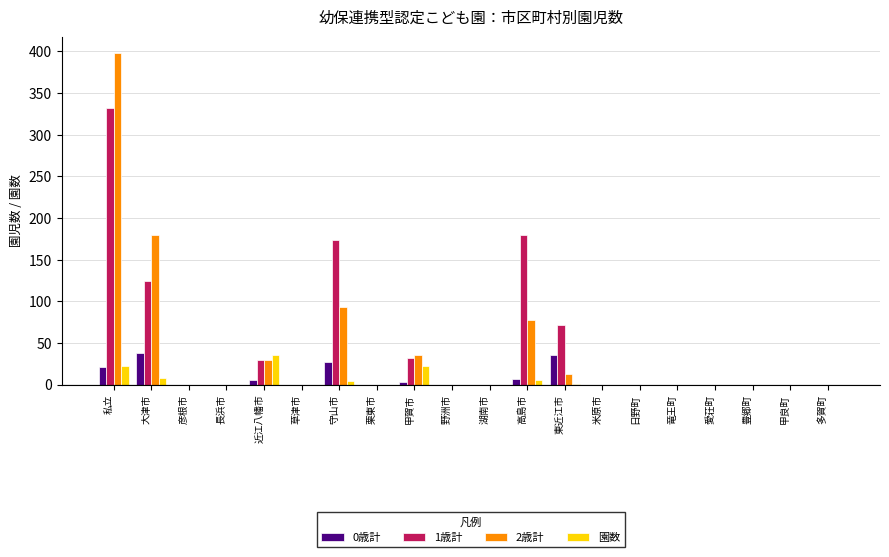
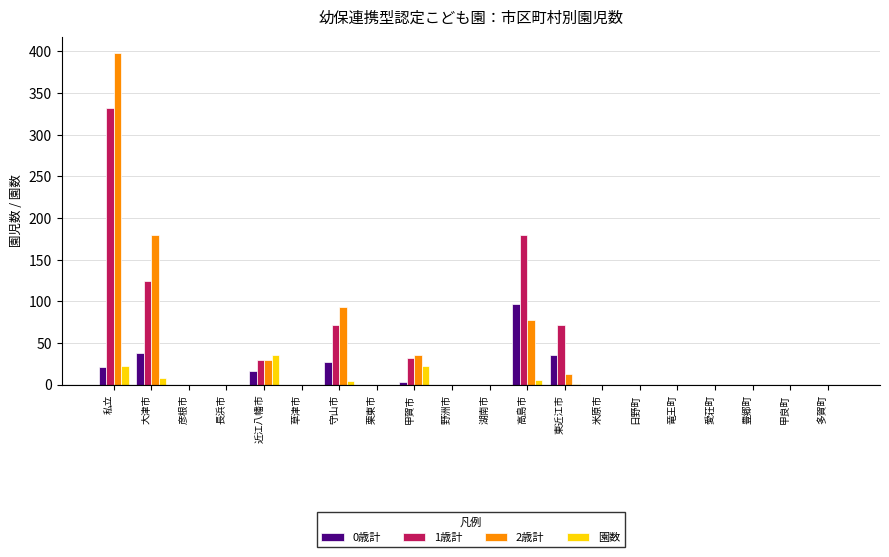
0歳計, 近江八幡市: 10 -> 20
1歳計, 守山市: 170 -> 70
0歳計, 高島市: 10 -> 100
